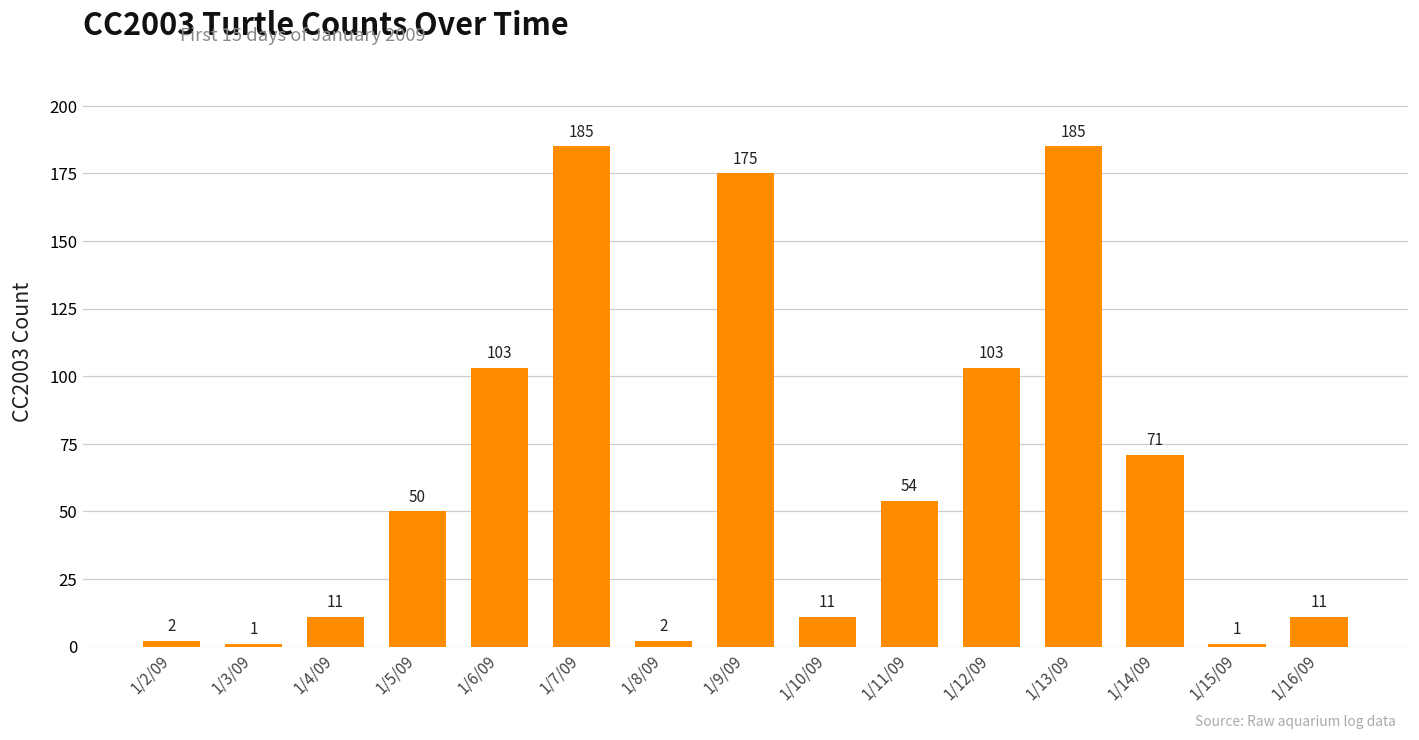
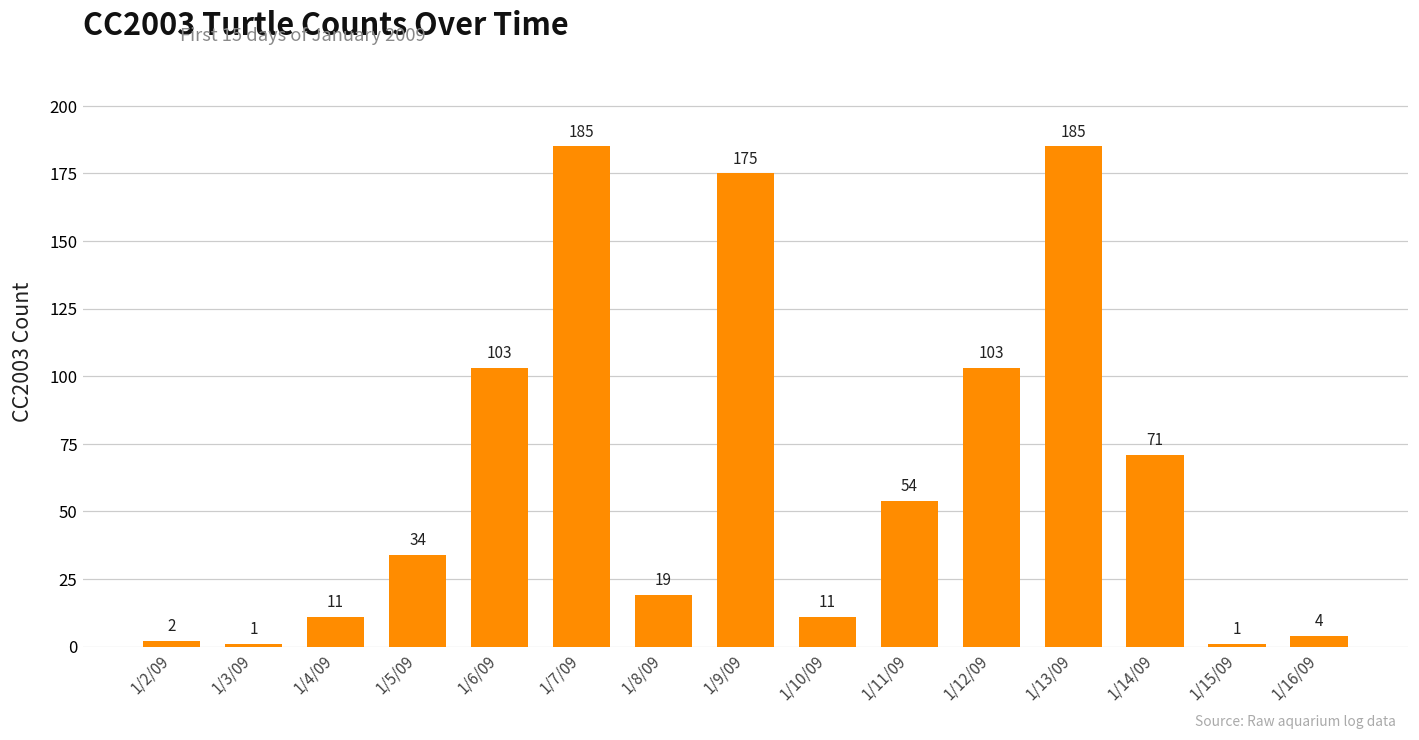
1/5/09: 50 -> 34
1/8/09: 2 -> 19
1/16/09: 11 -> 4
